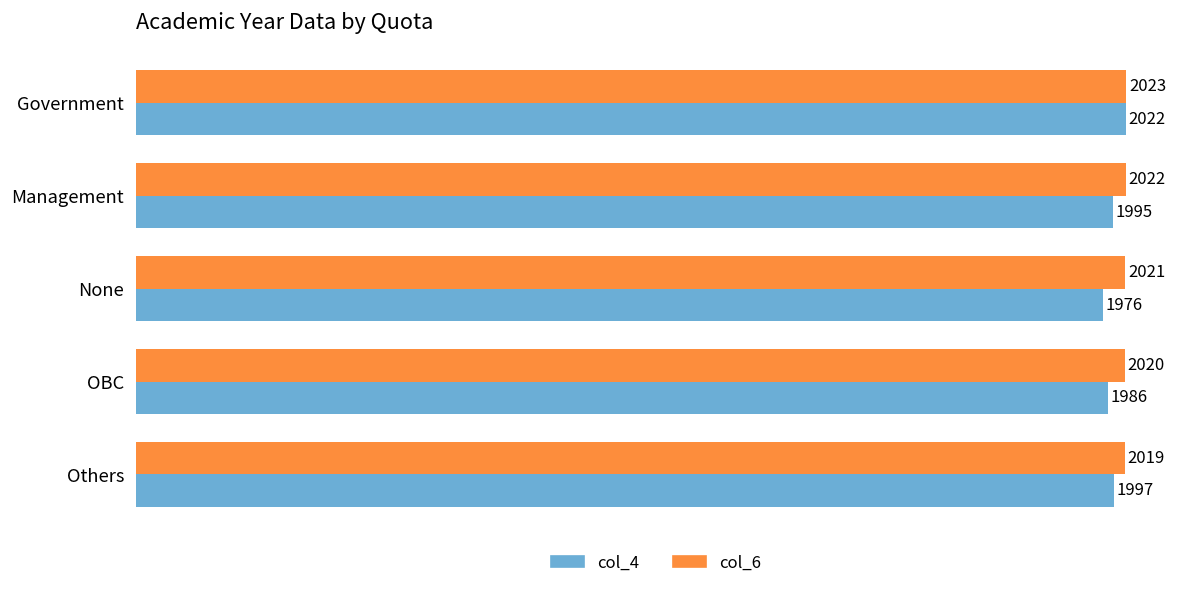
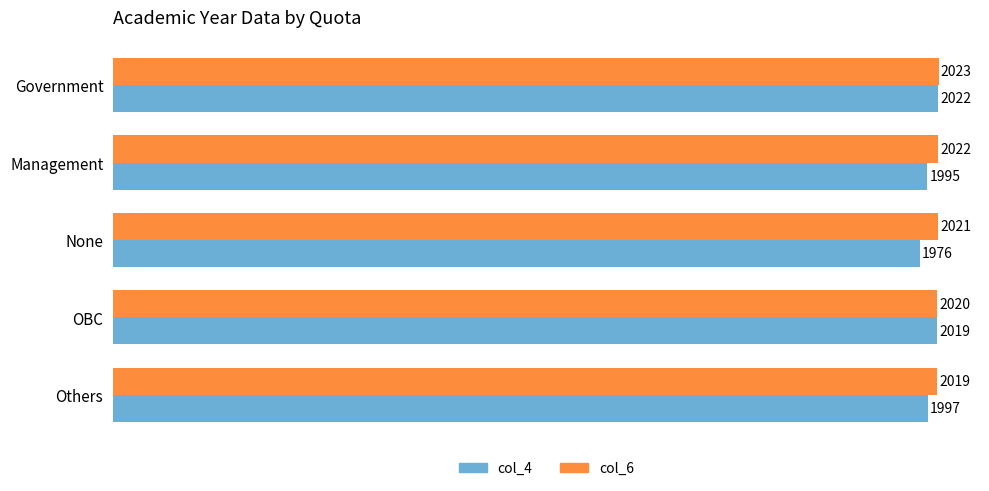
col_4, OBC: 1986 -> 2019
